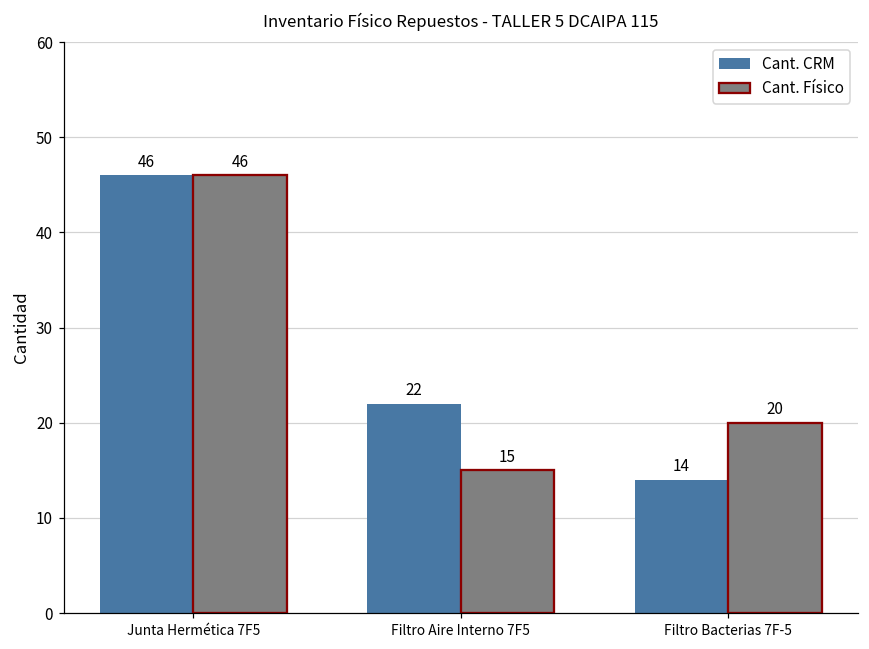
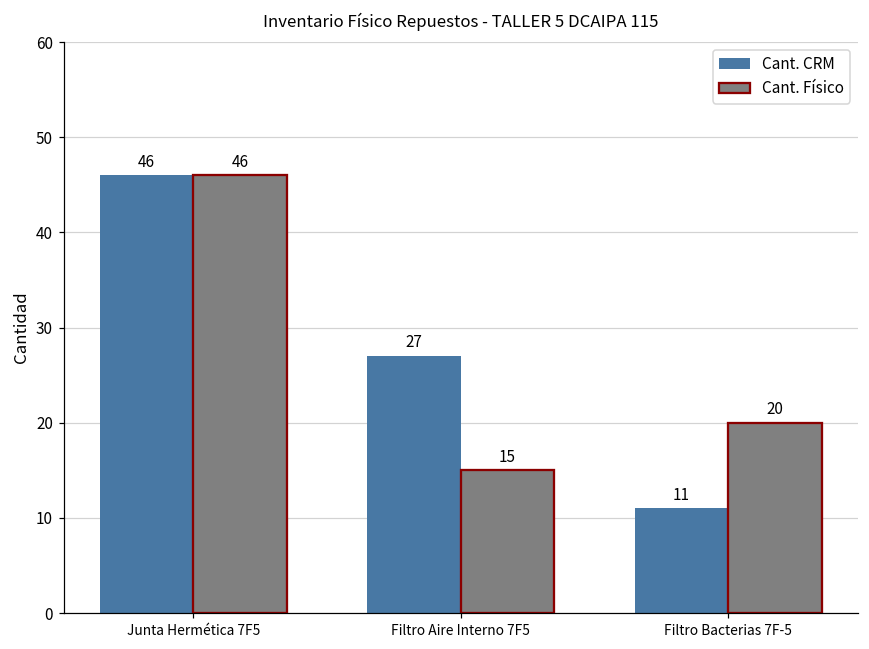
Cant. CRM, Filtro Aire Interno 7F5: 22 -> 27
Cant. CRM, Filtro Bacterias 7F-5: 14 -> 11
